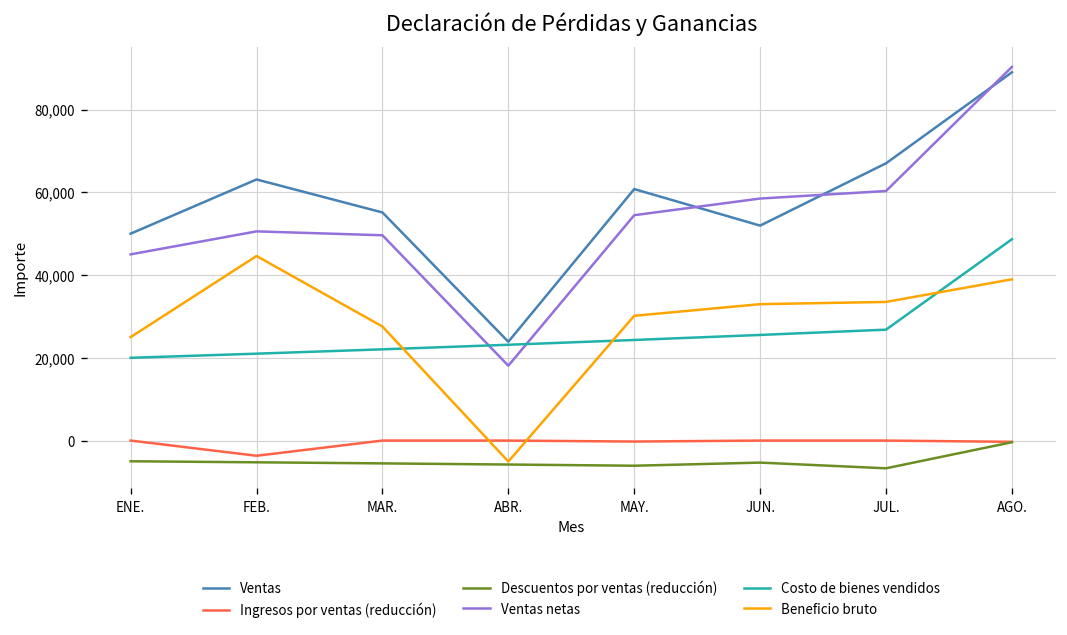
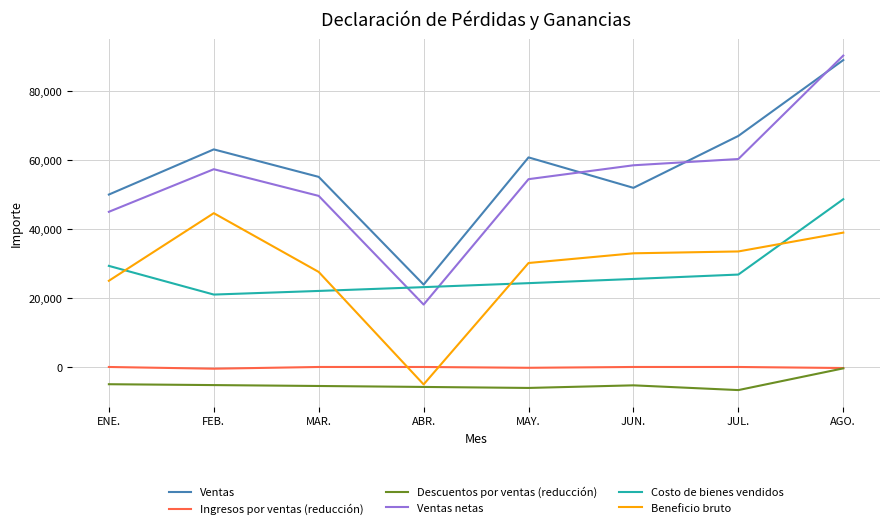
Costo de bienes vendidos, ENE.: 20,000 -> 29,000
Ingresos por ventas (reducción), FEB.: -4,000 -> -1,000
Ventas netas, FEB.: 51,000 -> 57,000
